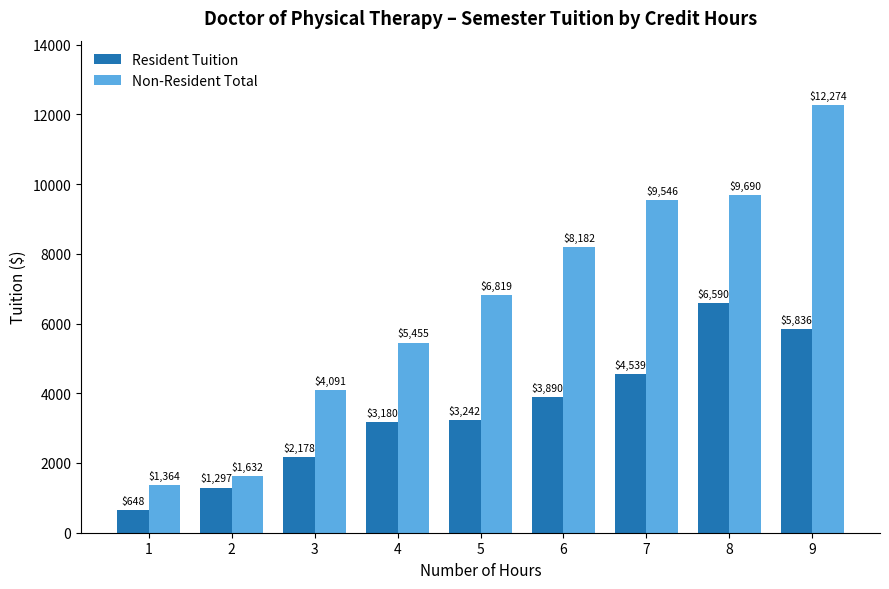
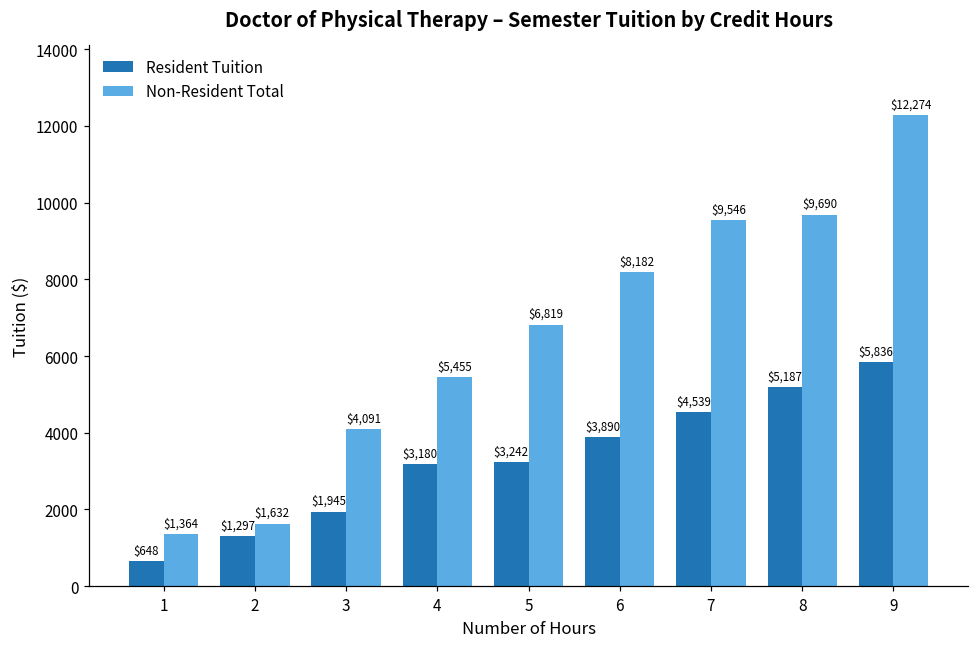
Resident Tuition, 3: $2,178 -> $1,945
Resident Tuition, 8: $6,590 -> $5,187
